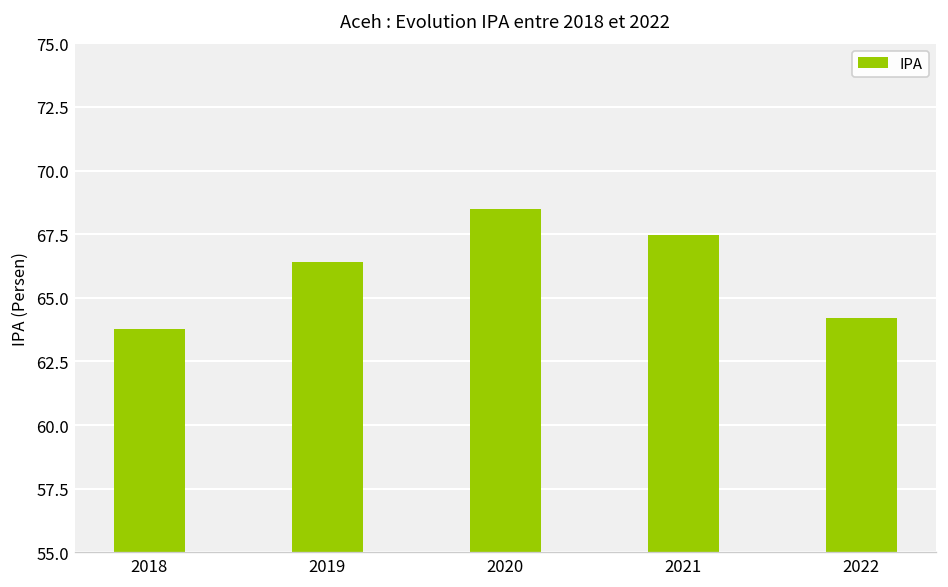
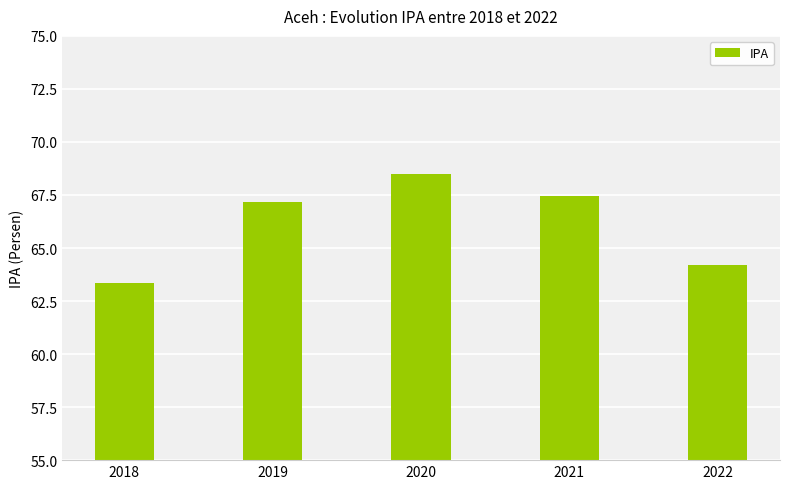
2018: 63.8 -> 63.3
2019: 66.4 -> 67.2
